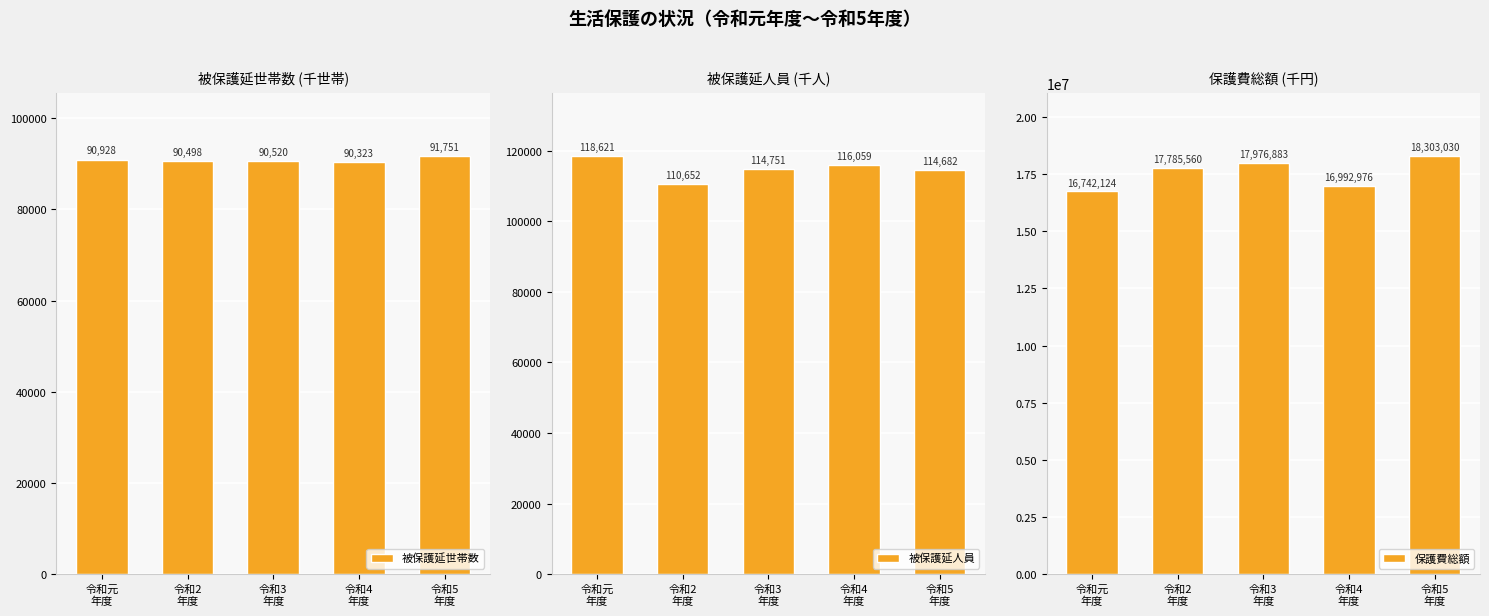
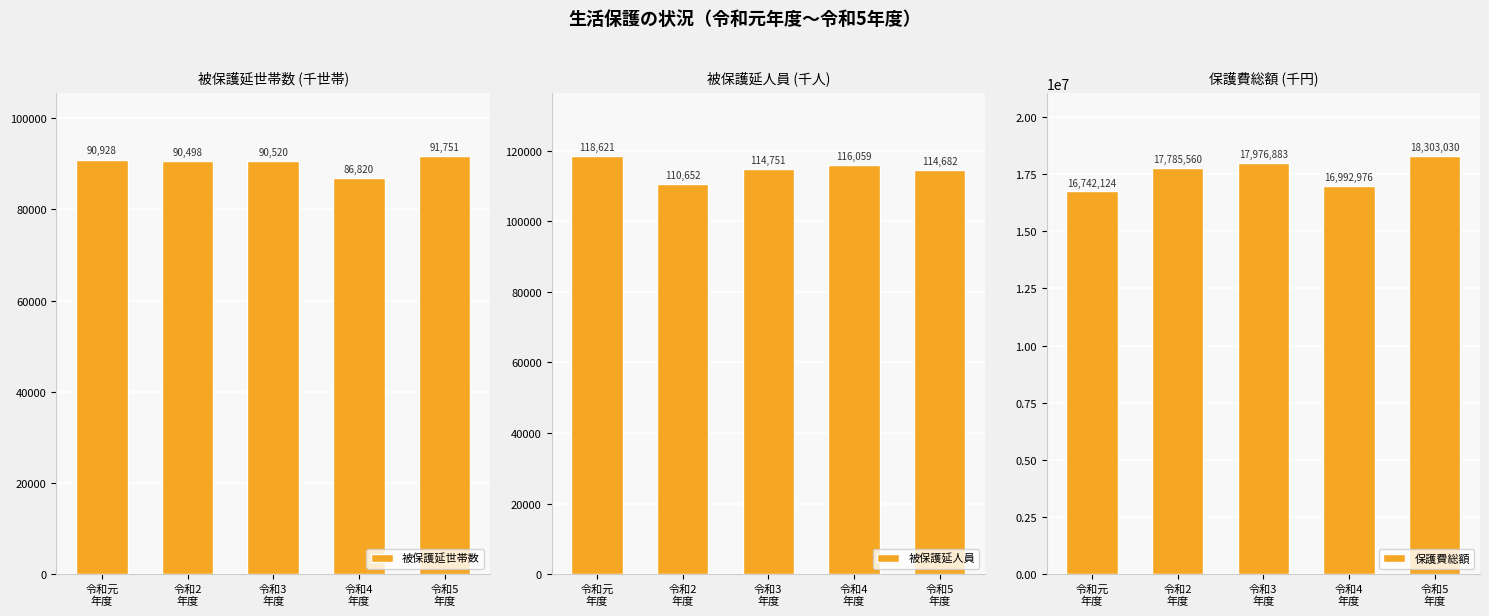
被保護延世帯数 (千世帯), 令和4 年度: 90,323 -> 86,820
